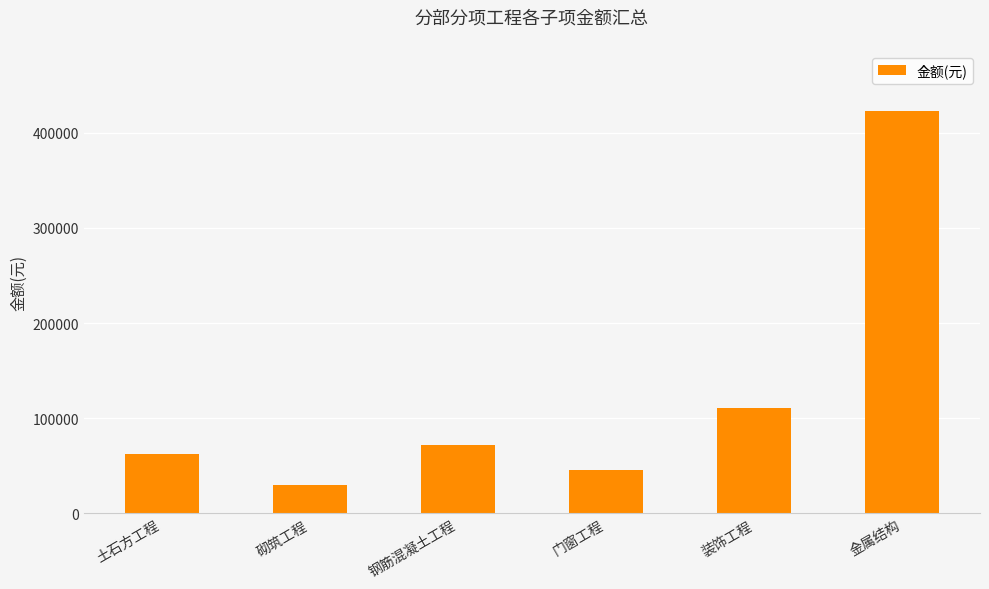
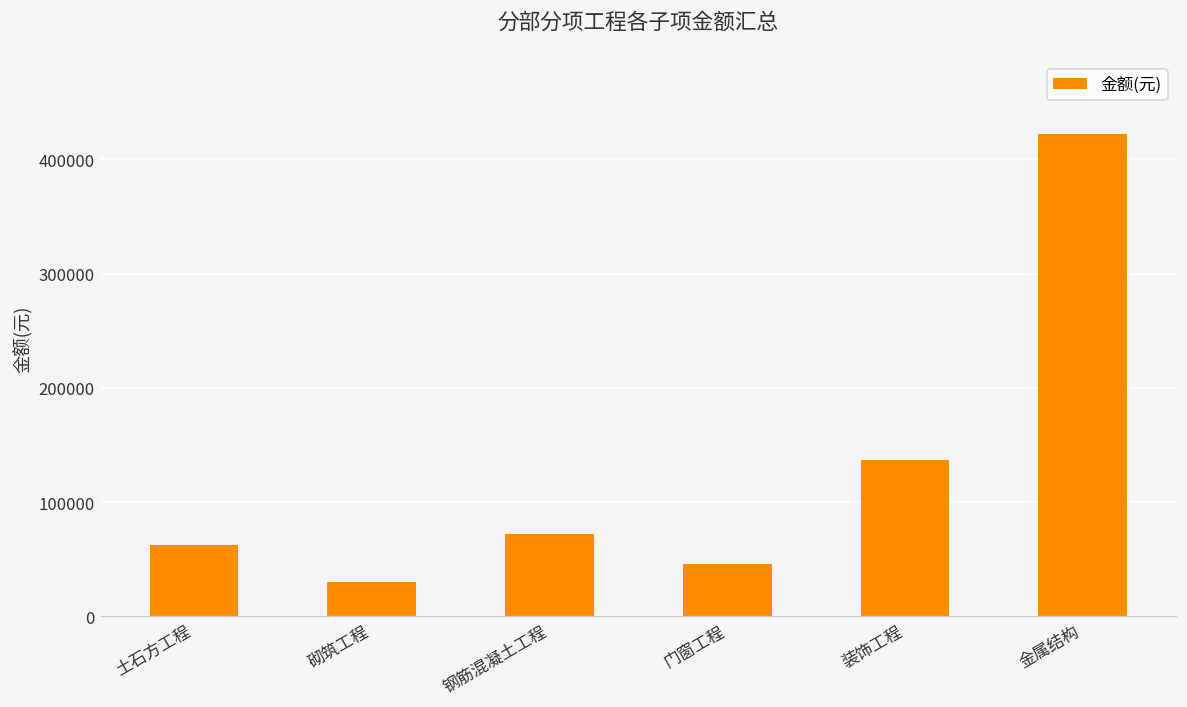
装饰工程: 110000 -> 140000
